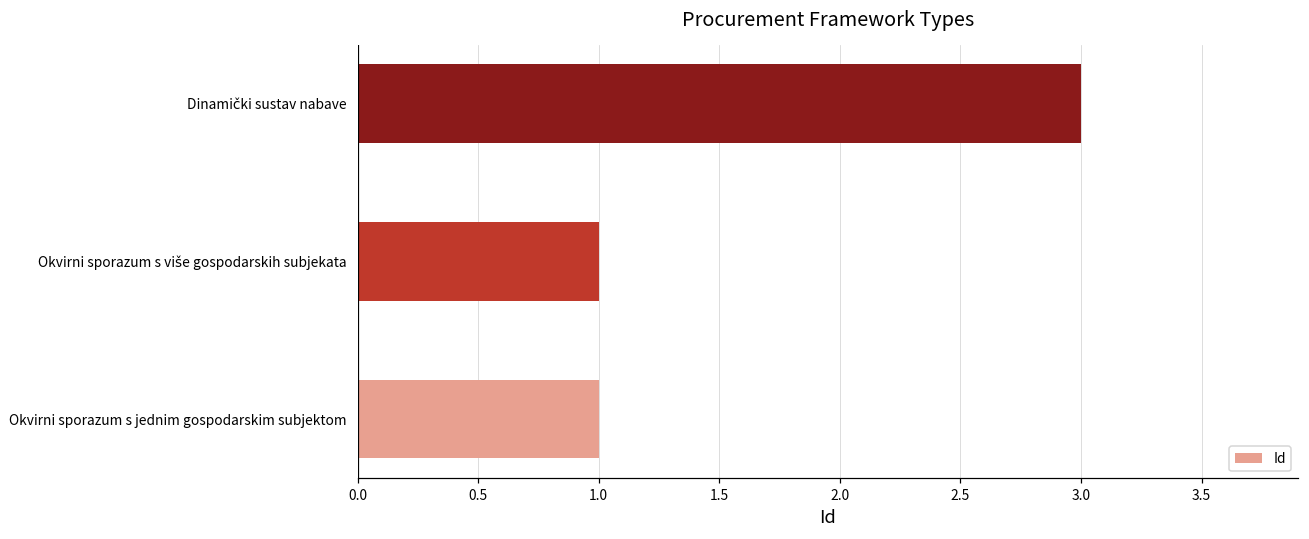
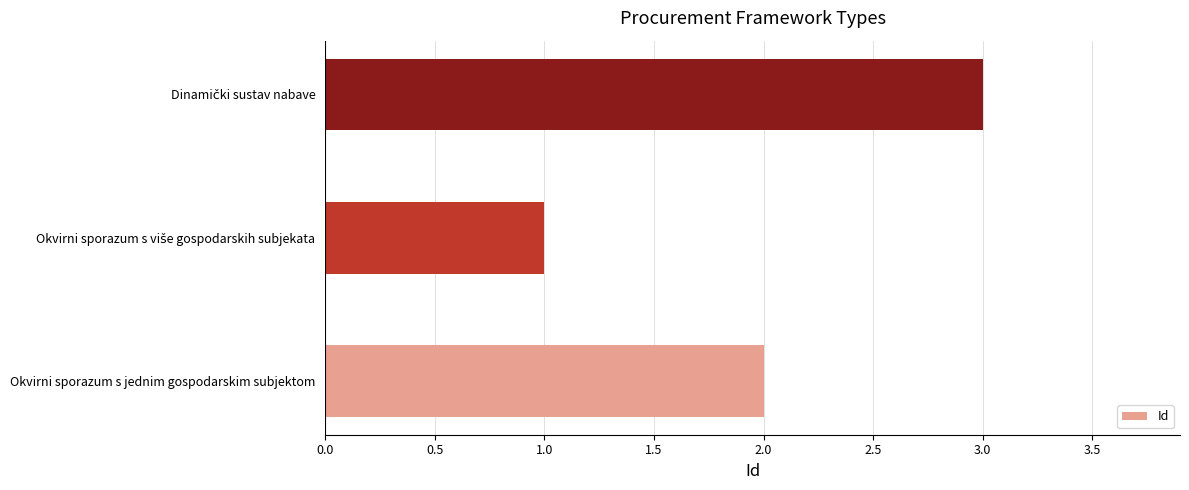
Okvirni sporazum s jednim gospodarskim subjektom: 1 -> 2
